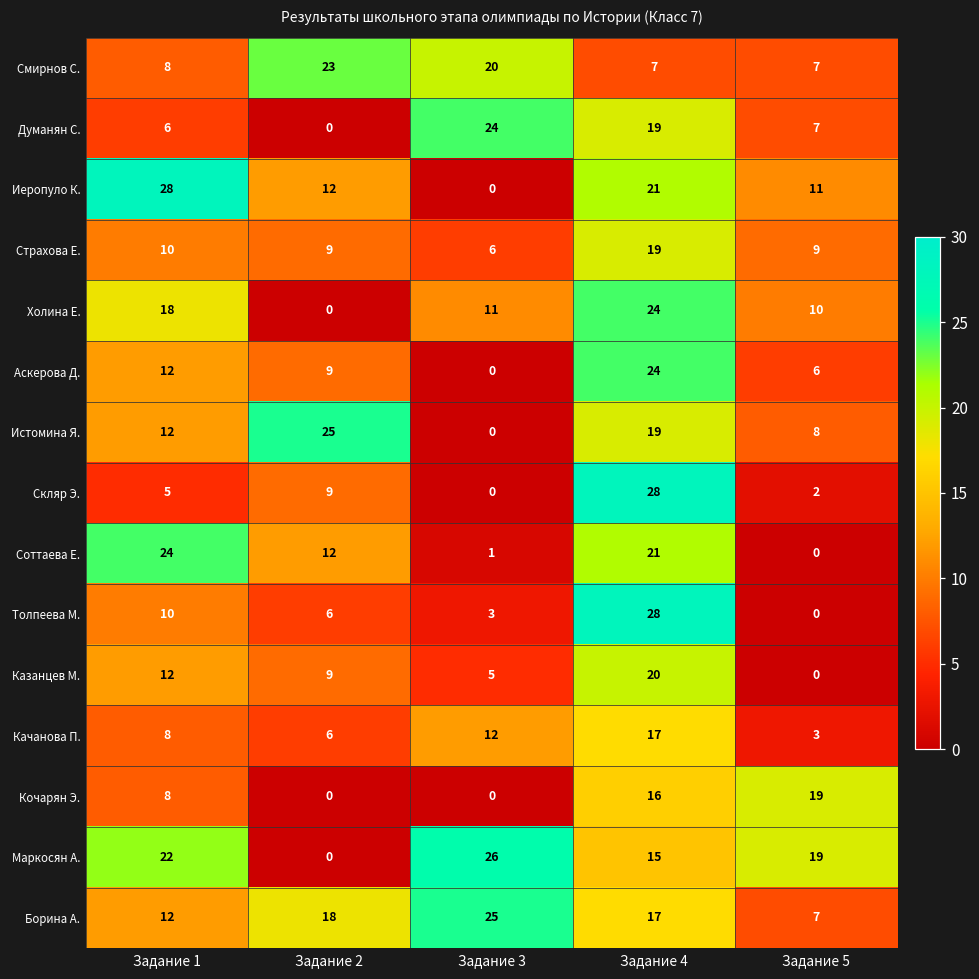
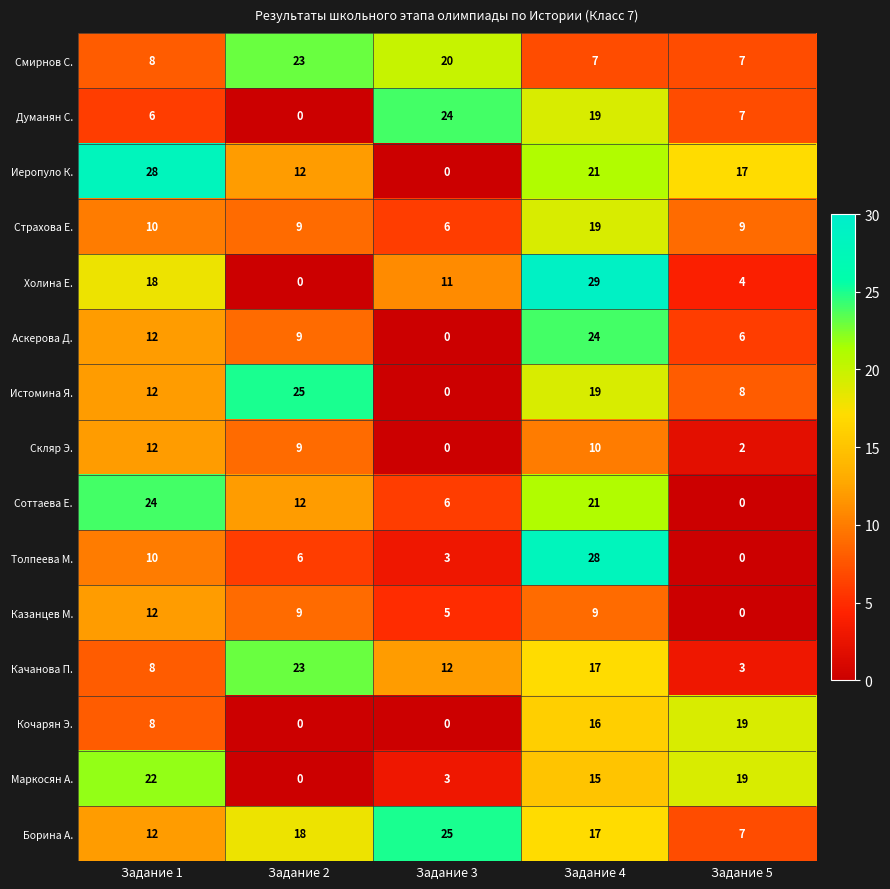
Иеропуло К., Задание 5: 11 -> 17
Холина Е., Задание 4: 24 -> 29
Холина Е., Задание 5: 10 -> 4
Скляр Э., Задание 1: 5 -> 12
Скляр Э., Задание 4: 28 -> 10
Соттаева Е., Задание 3: 1 -> 6
Казанцев М., Задание 4: 20 -> 9
Качанова П., Задание 2: 6 -> 23
Маркосян А., Задание 3: 26 -> 3
